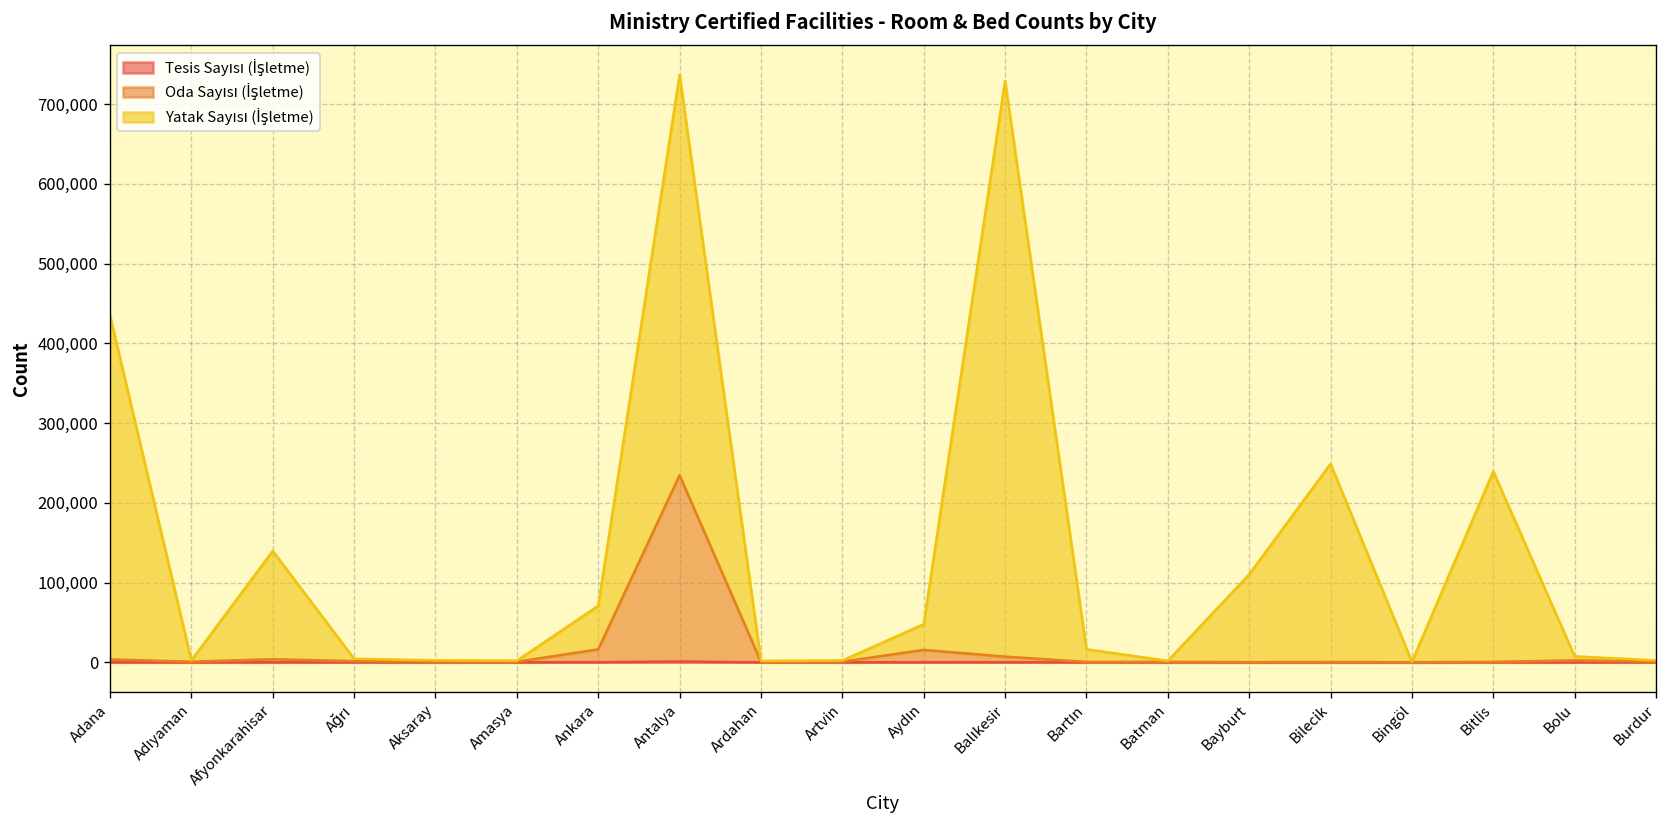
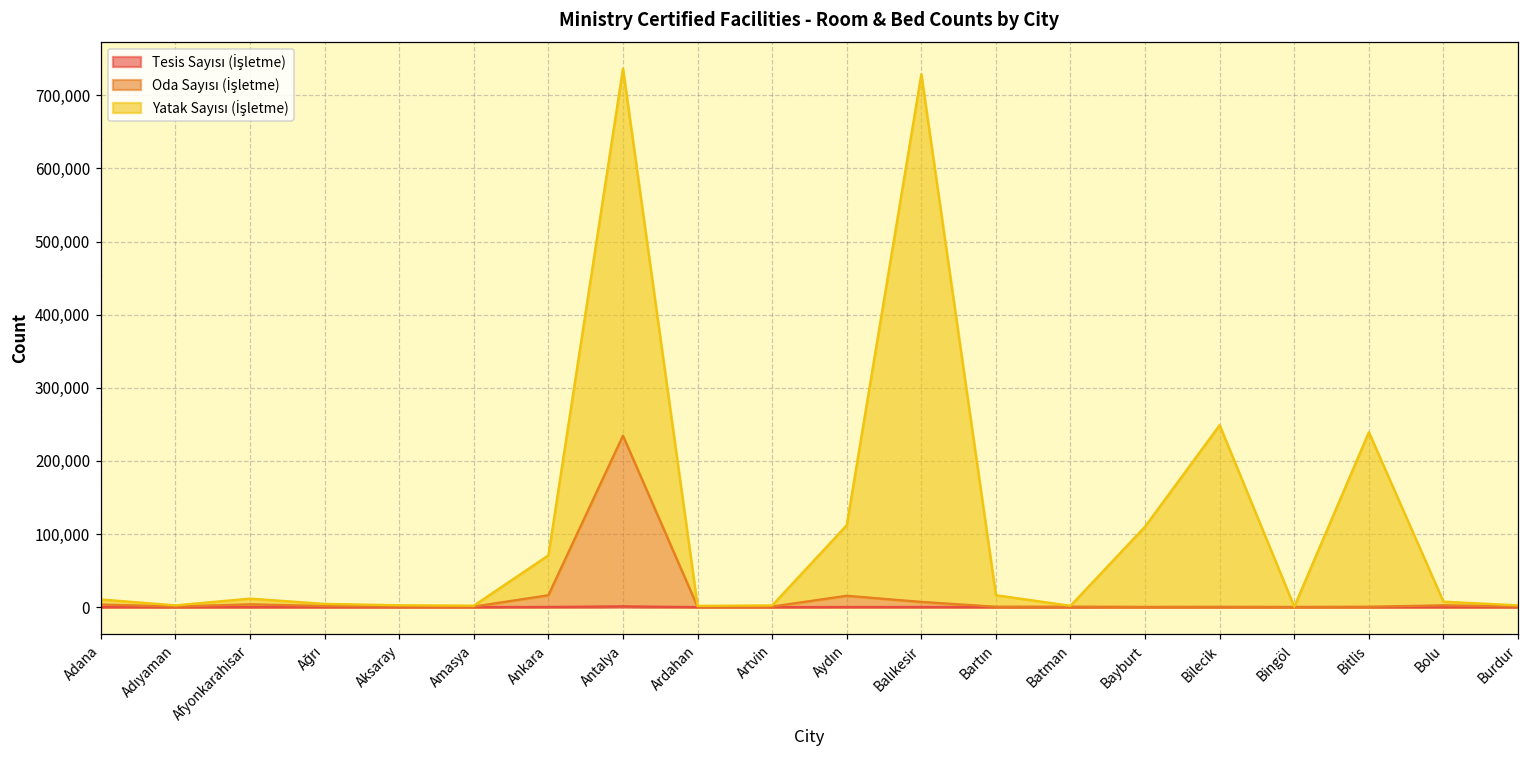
Yatak Sayısı (İşletme), Adana: 430,000 -> 10,000
Yatak Sayısı (İşletme), Afyonkarahisar: 140,000 -> 10,000
Yatak Sayısı (İşletme), Aydın: 30,000 -> 100,000
